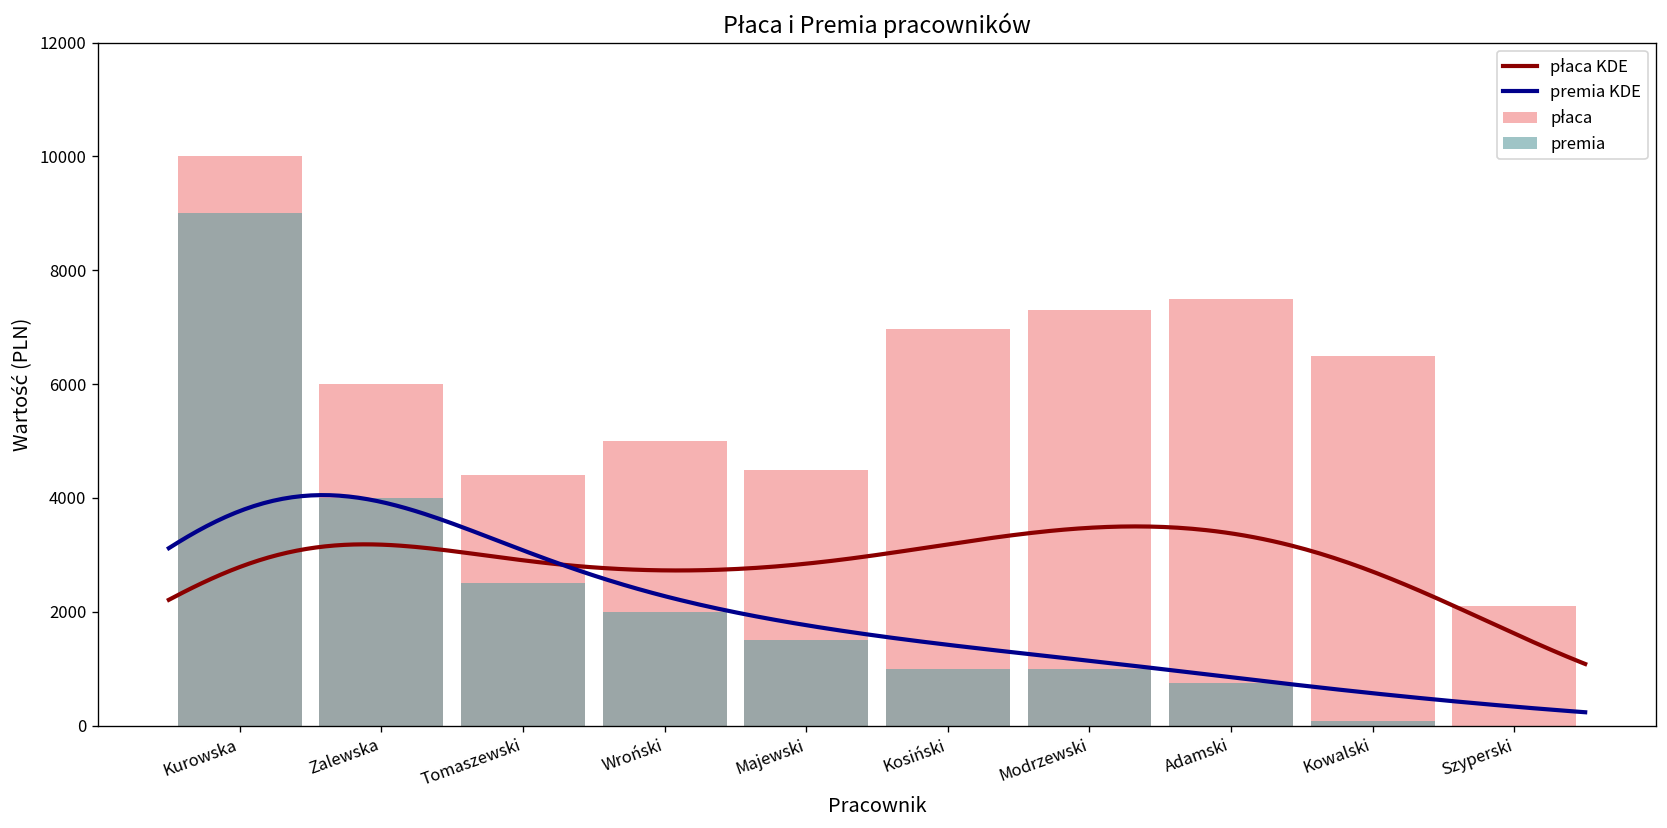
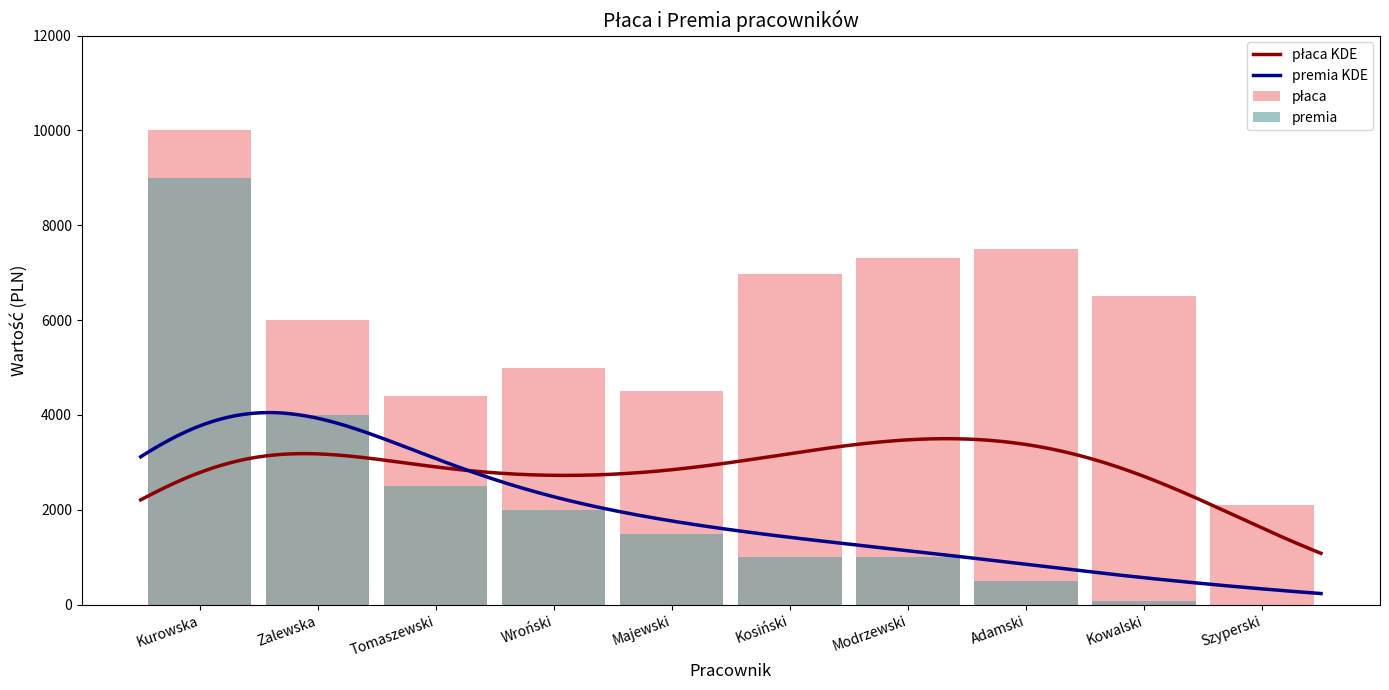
premia, Adamski: 800 -> 500
